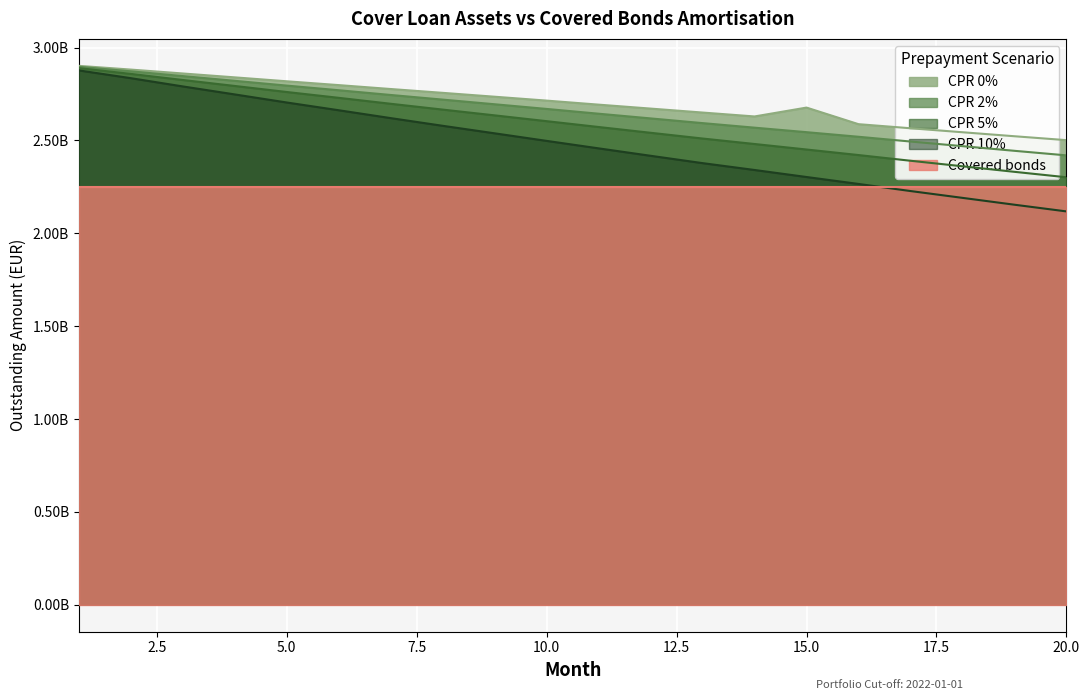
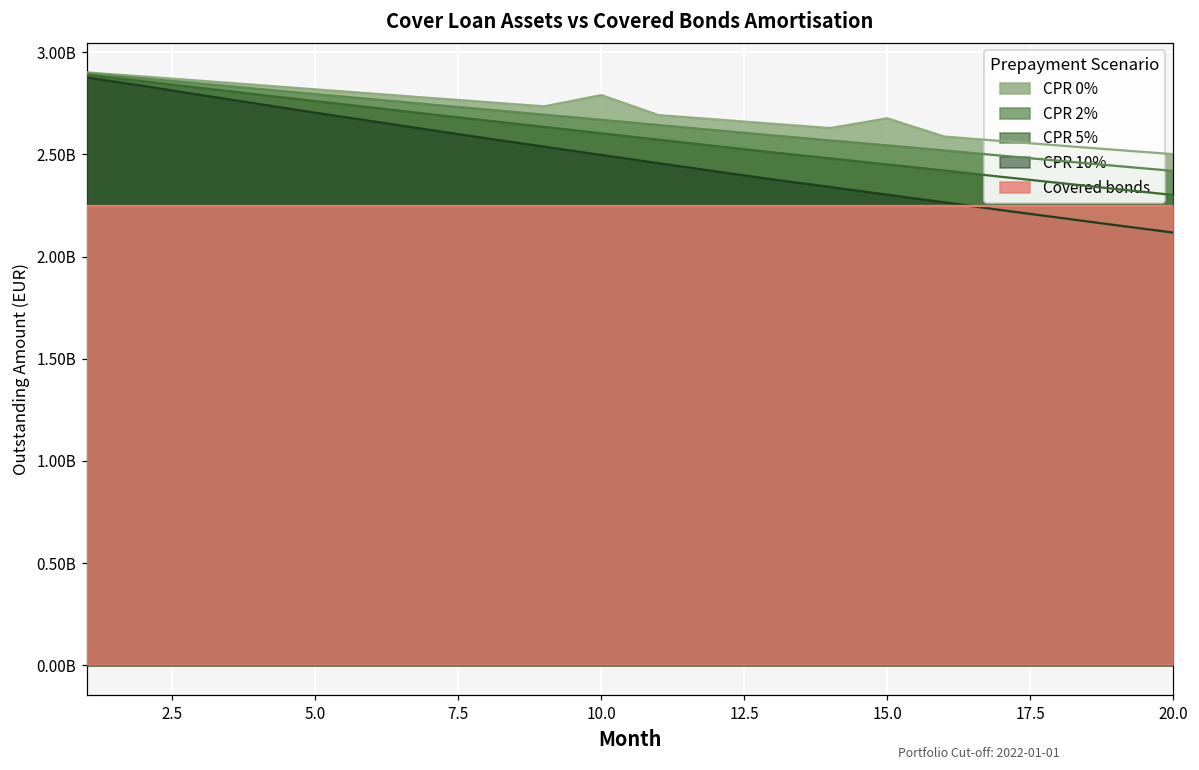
CPR 0%, 10.0: 2710000000 -> 2790000000
